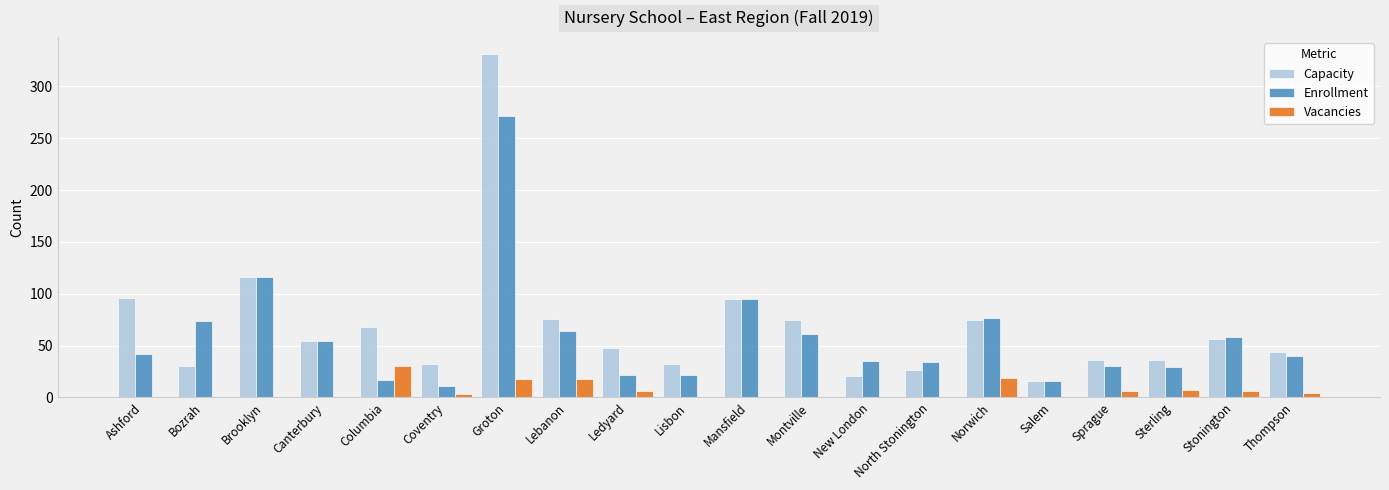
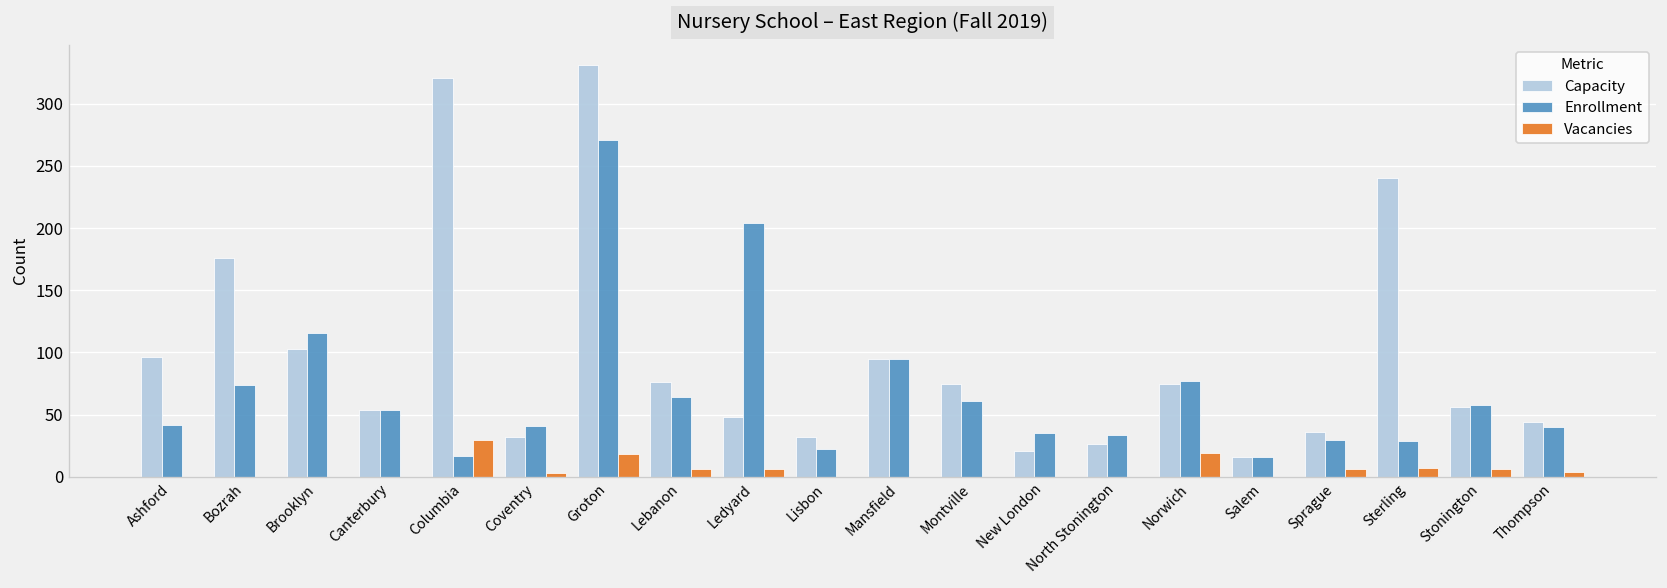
Capacity, Bozrah: 30 -> 176
Capacity, Brooklyn: 116 -> 103
Capacity, Columbia: 68 -> 321
Enrollment, Coventry: 11 -> 41
Vacancies, Lebanon: 18 -> 6
Enrollment, Ledyard: 22 -> 204
Capacity, Sterling: 36 -> 240
